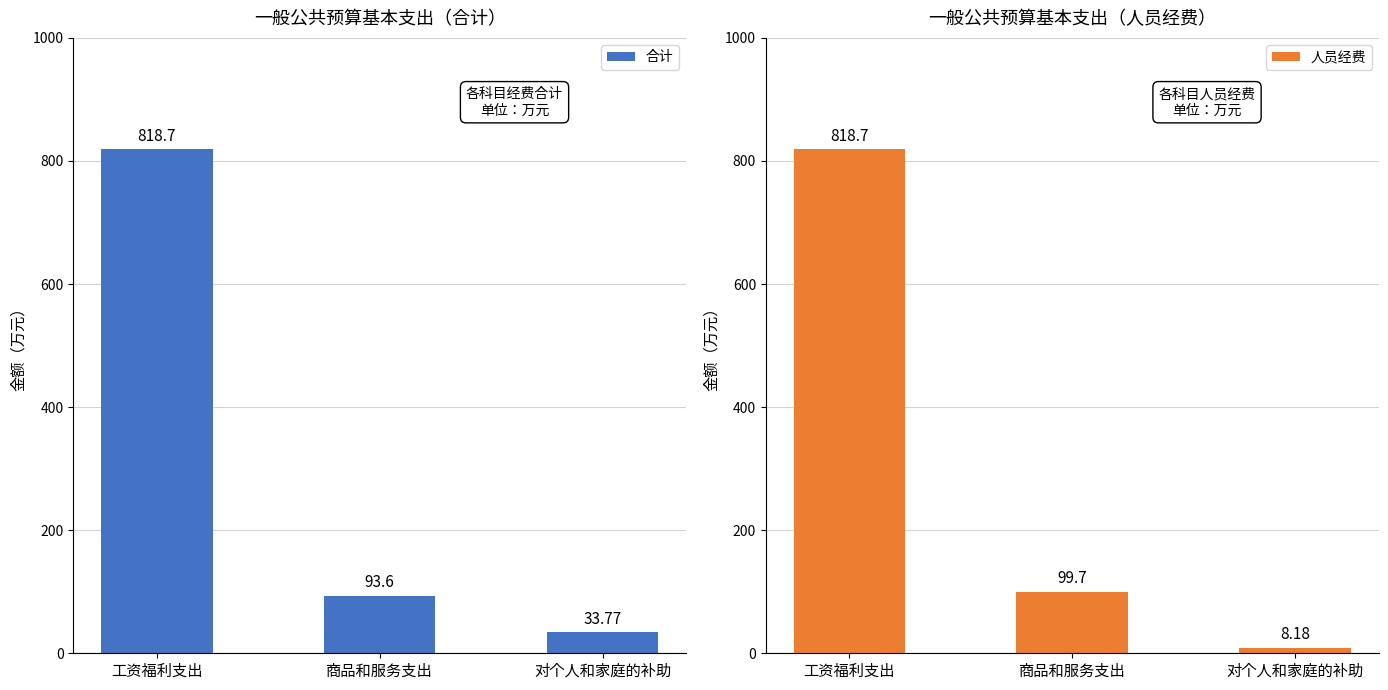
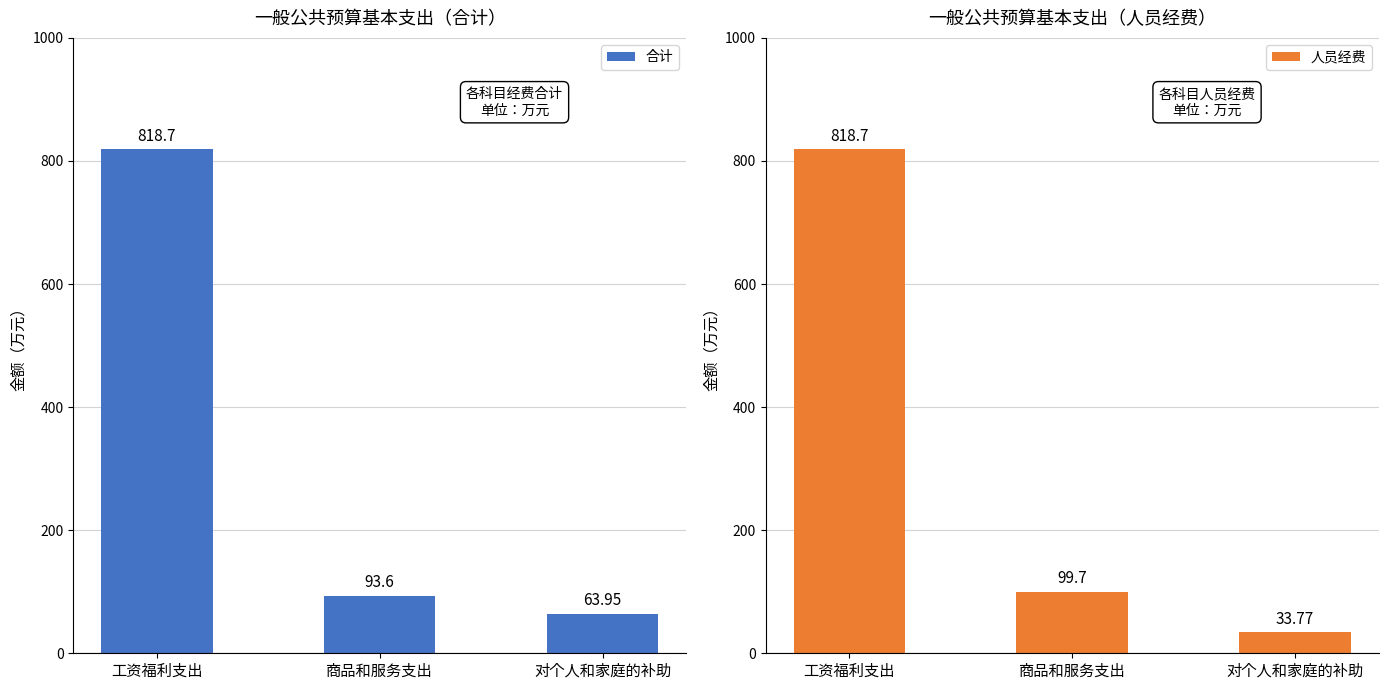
一般公共预算基本支出（合计）, 对个人和家庭的补助: 33.77 -> 63.95
一般公共预算基本支出（人员经费）, 对个人和家庭的补助: 8.18 -> 33.77
